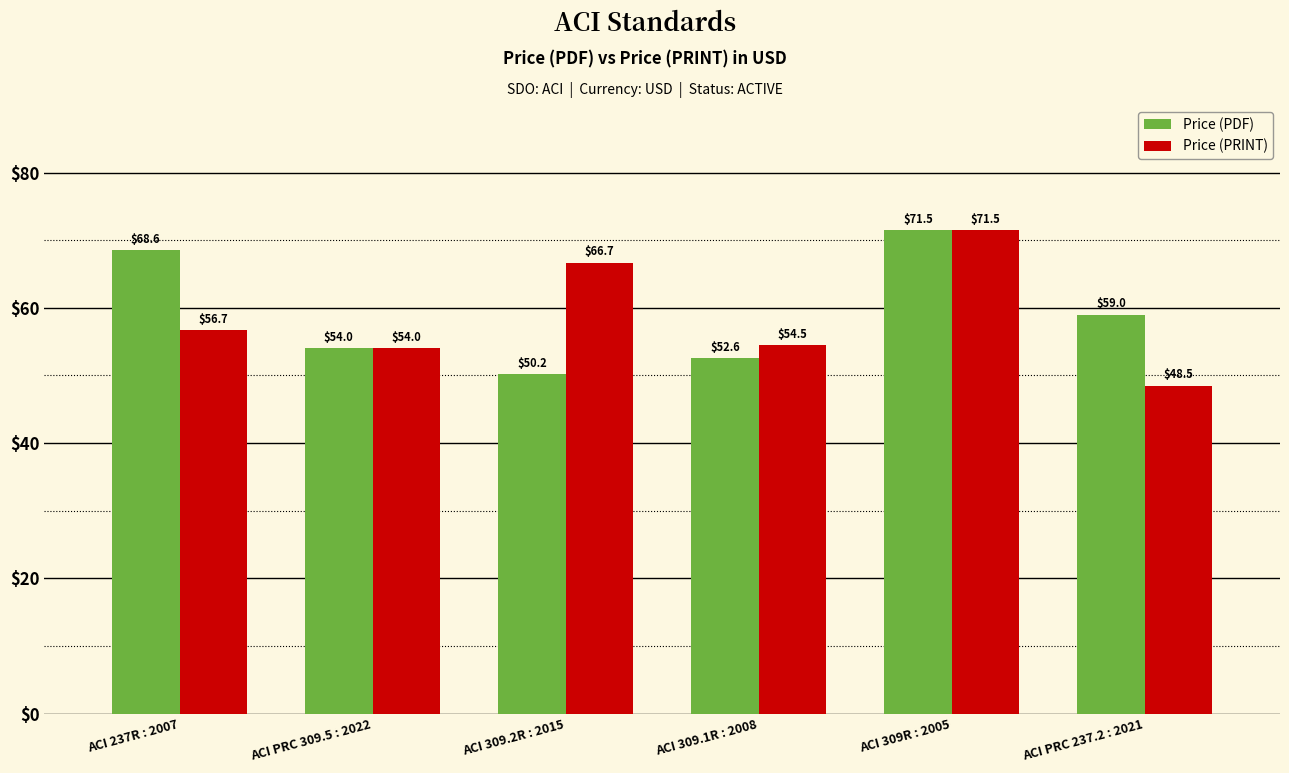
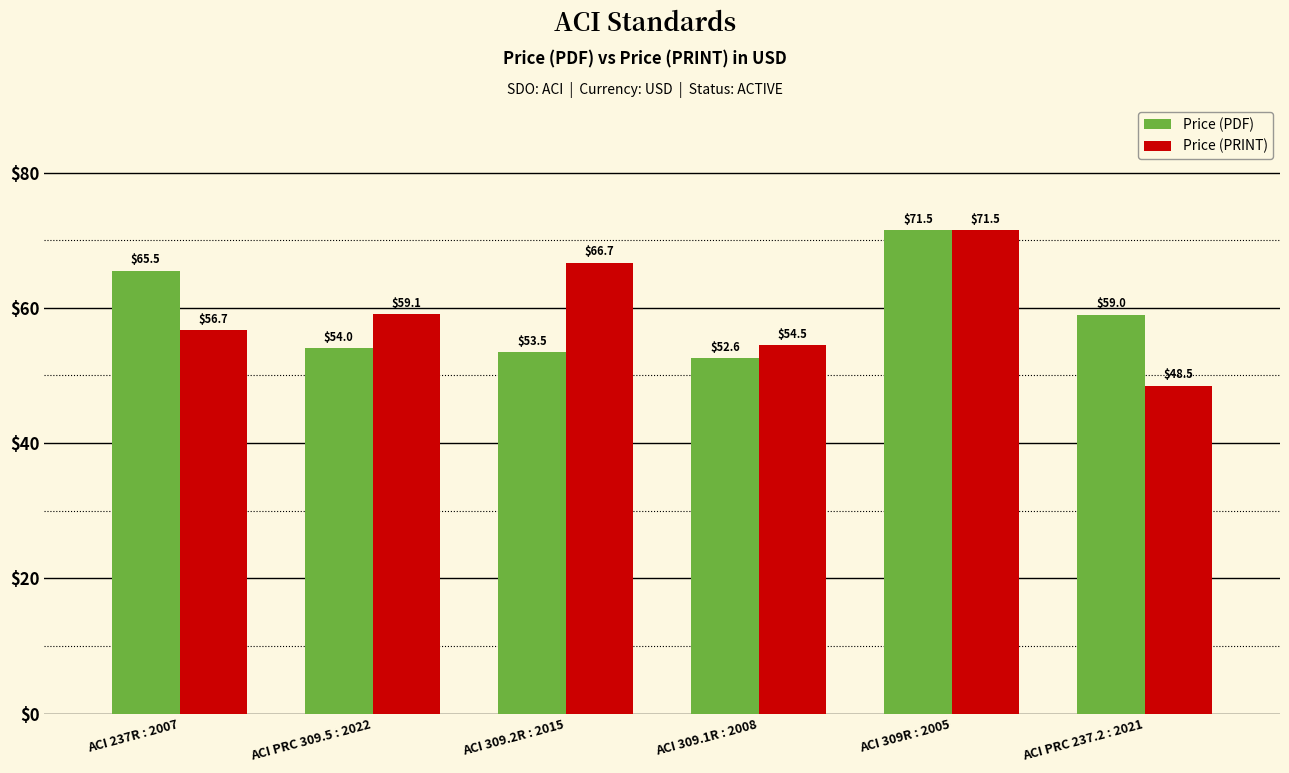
Price (PDF), ACI 237R : 2007: $68.6 -> $65.5
Price (PRINT), ACI PRC 309.5 : 2022: $54.0 -> $59.1
Price (PDF), ACI 309.2R : 2015: $50.2 -> $53.5
